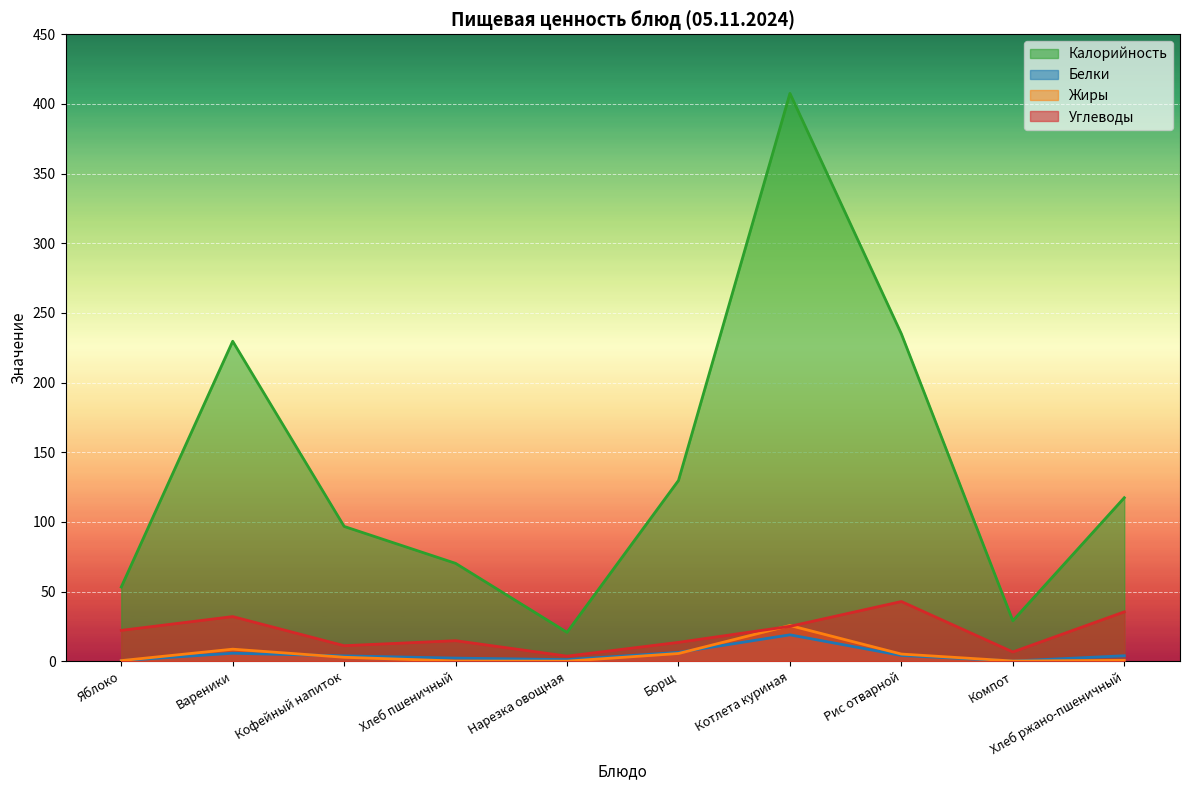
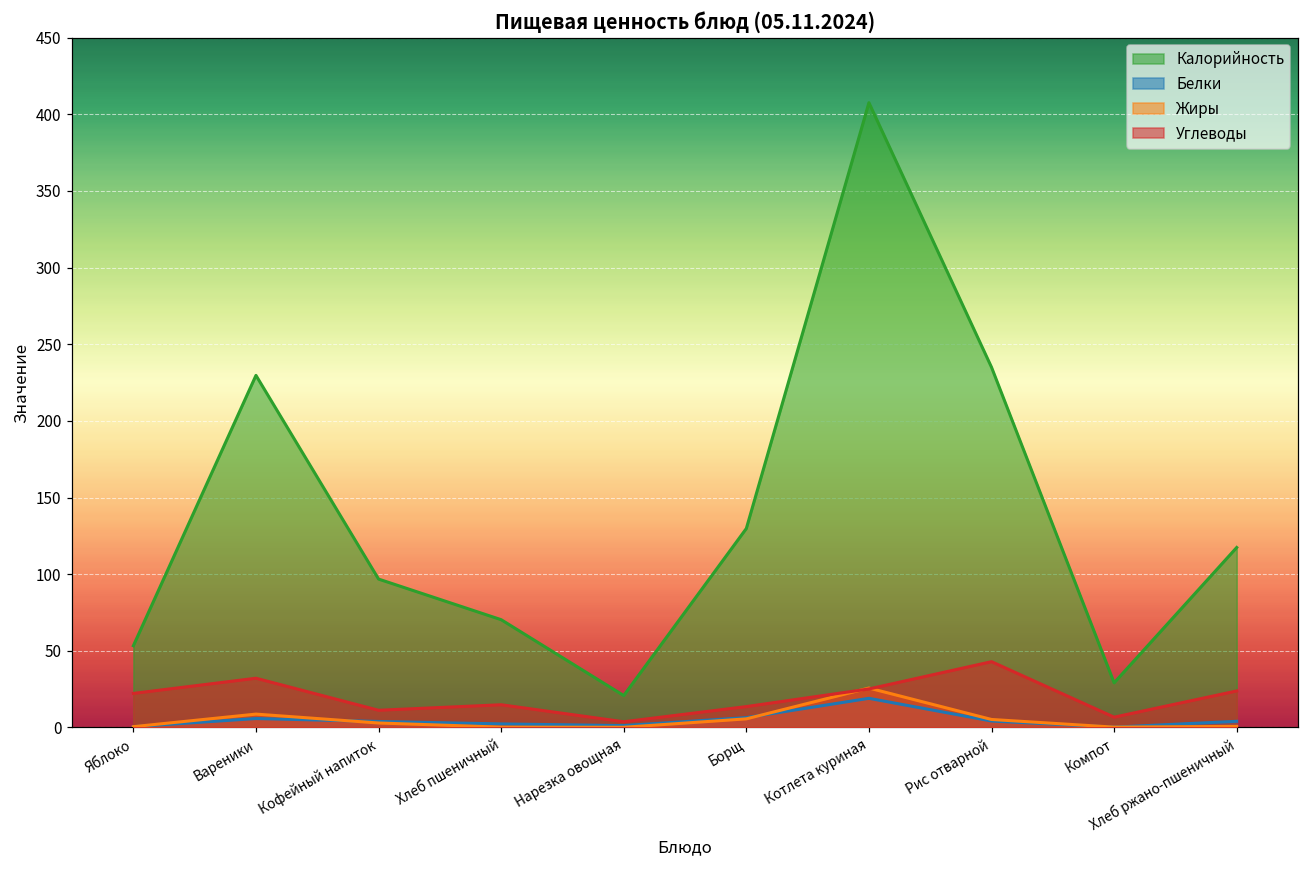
Углеводы, Хлеб ржано-пшеничный: 36 -> 24
